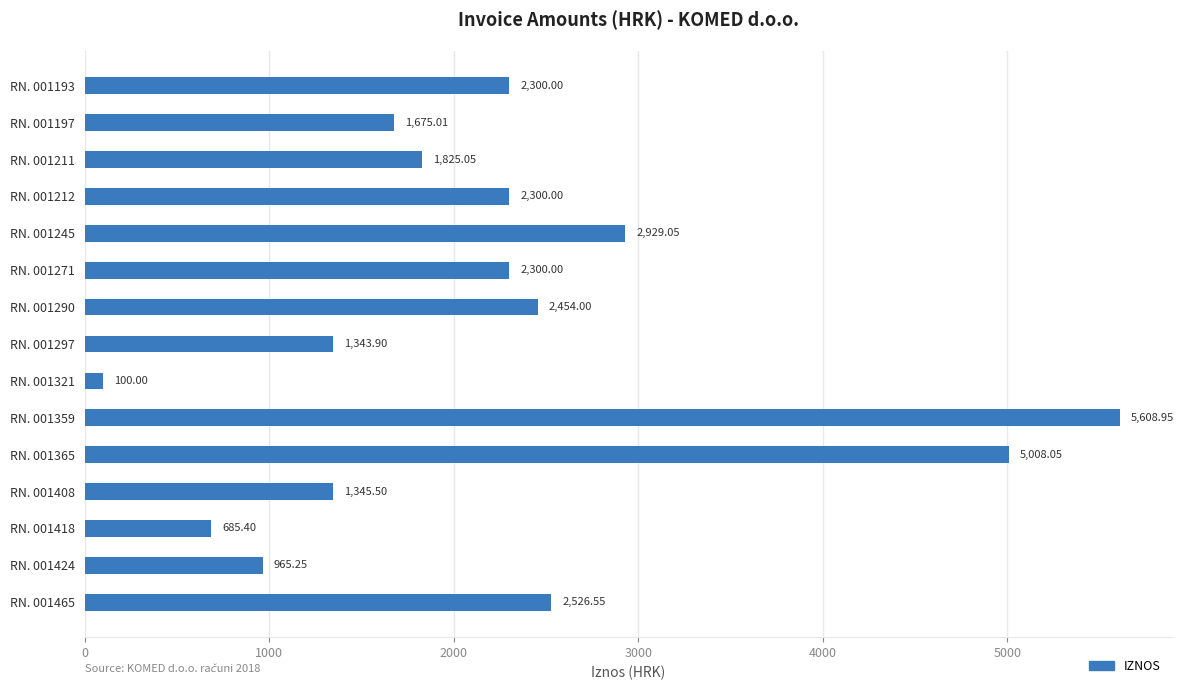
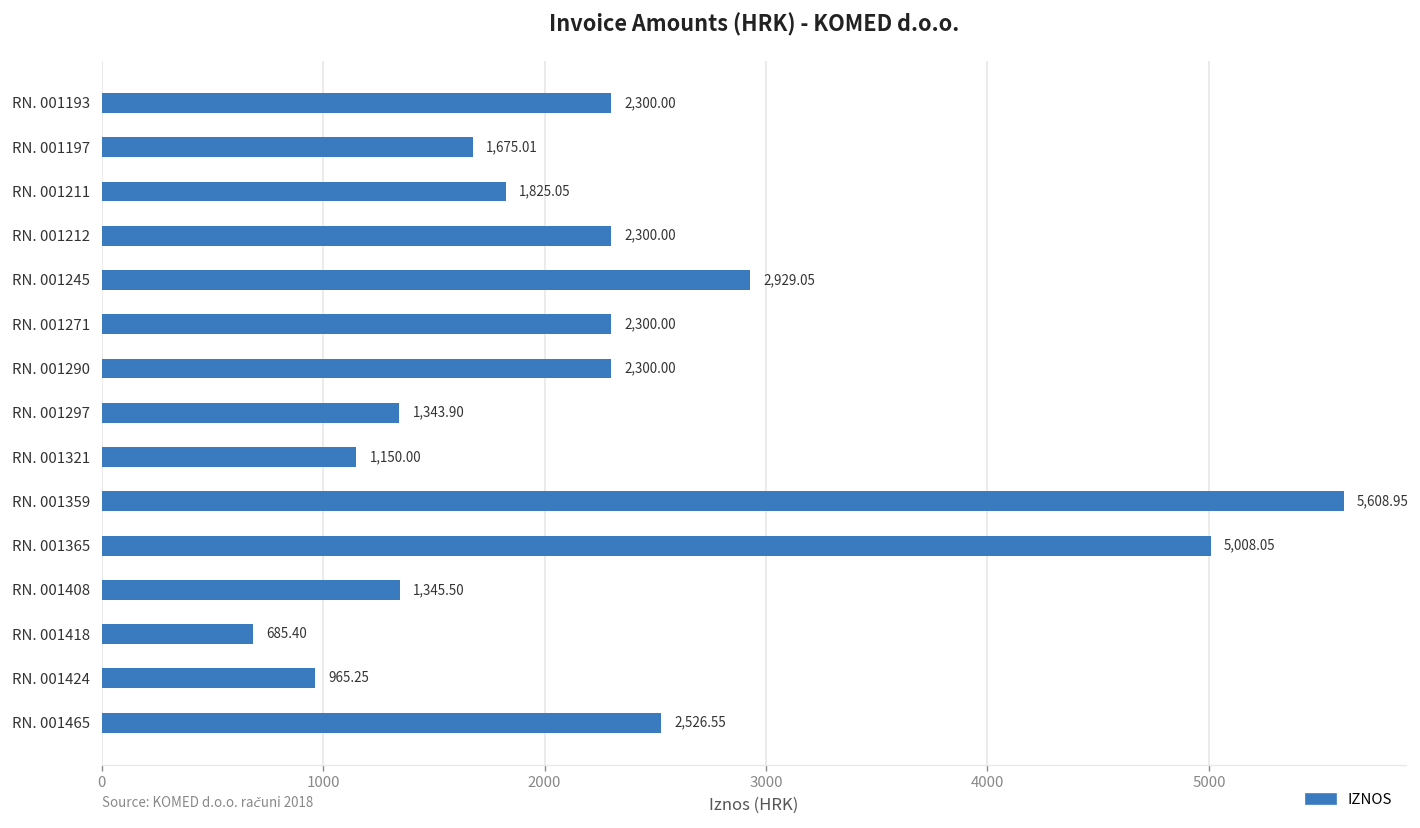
RN. 001290: 2,454.00 -> 2,300.00
RN. 001321: 100.00 -> 1,150.00
